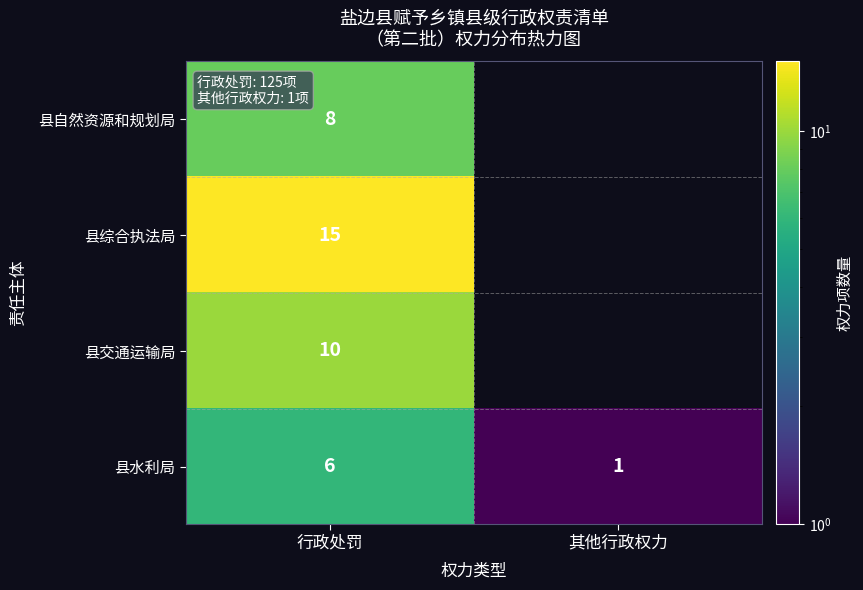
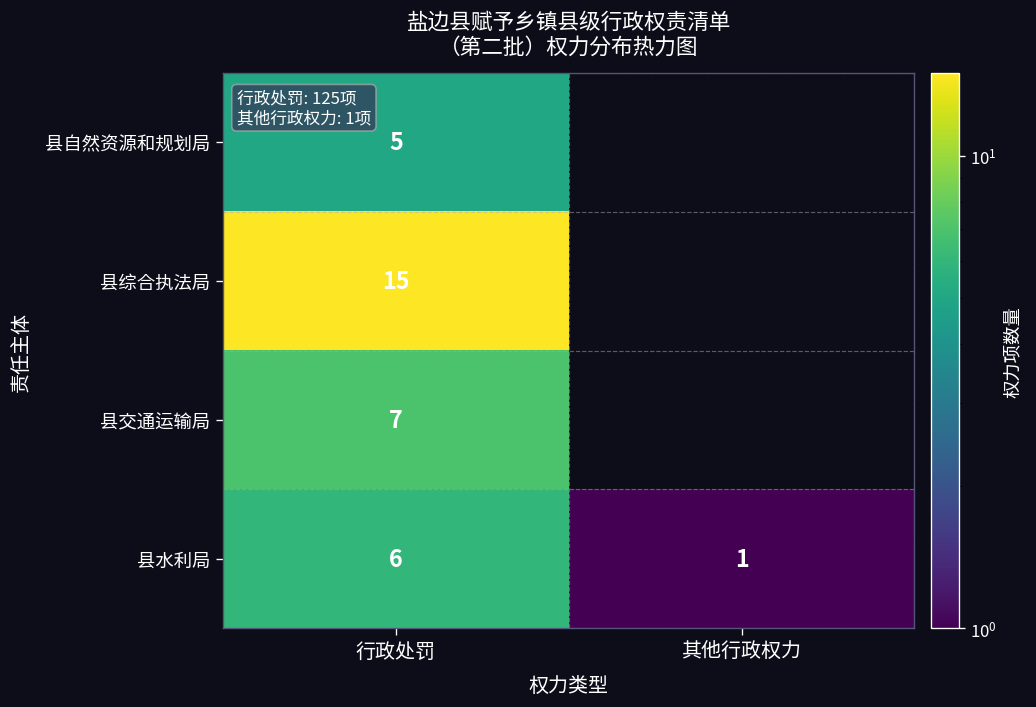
县自然资源和规划局, 行政处罚: 8 -> 5
县交通运输局, 行政处罚: 10 -> 7
